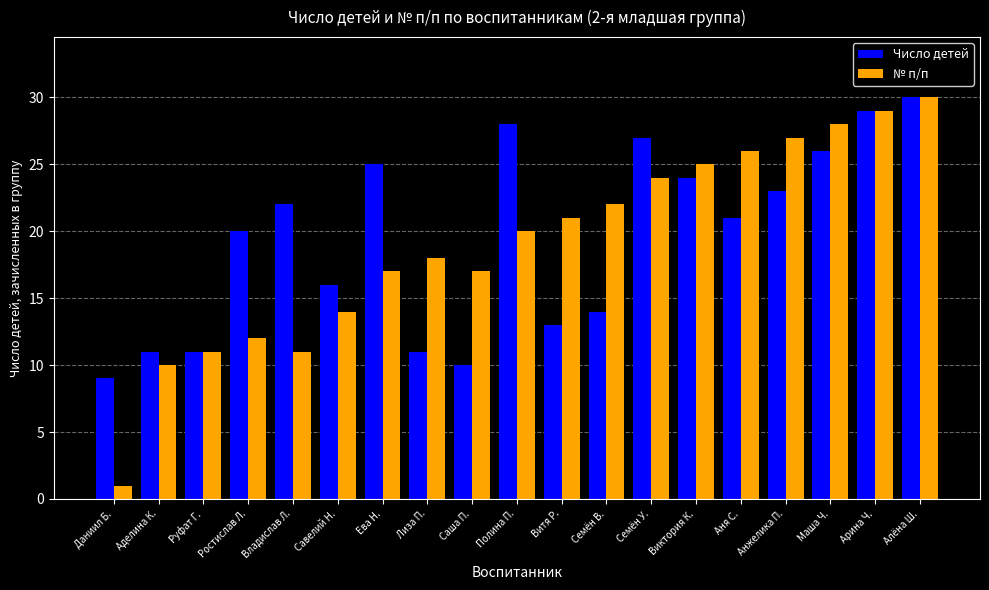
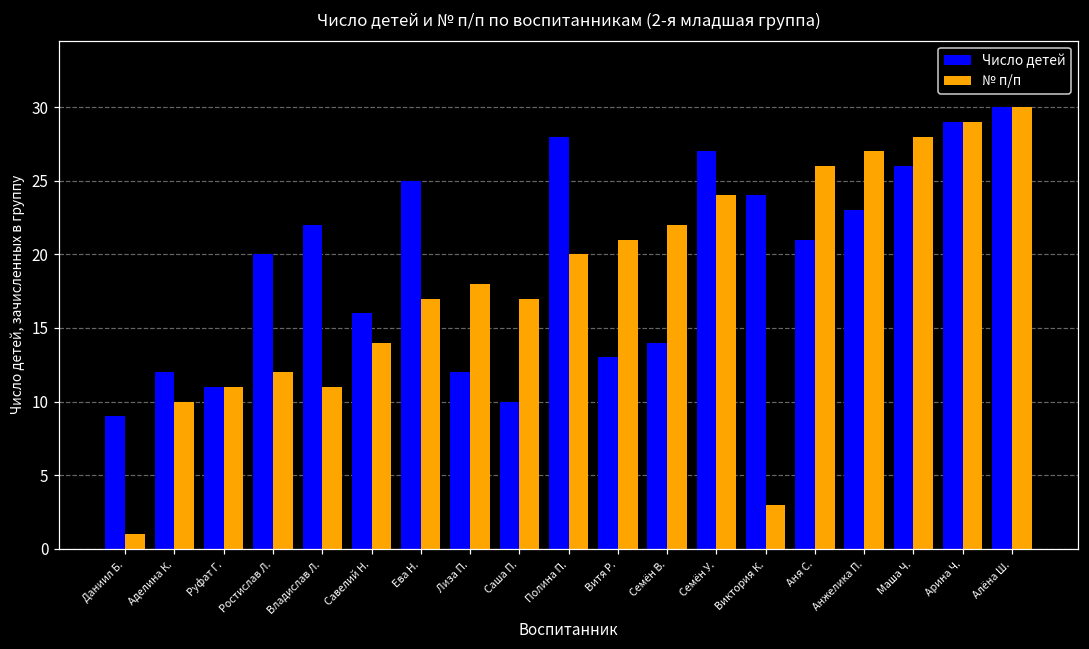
Число детей, Аделина К.: 11 -> 12
Число детей, Лиза П.: 11 -> 12
№ п/п, Виктория К.: 25 -> 3
